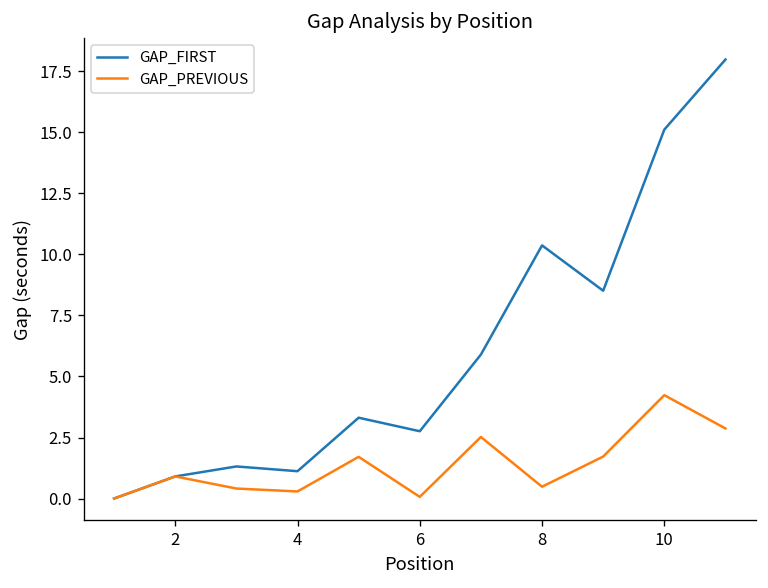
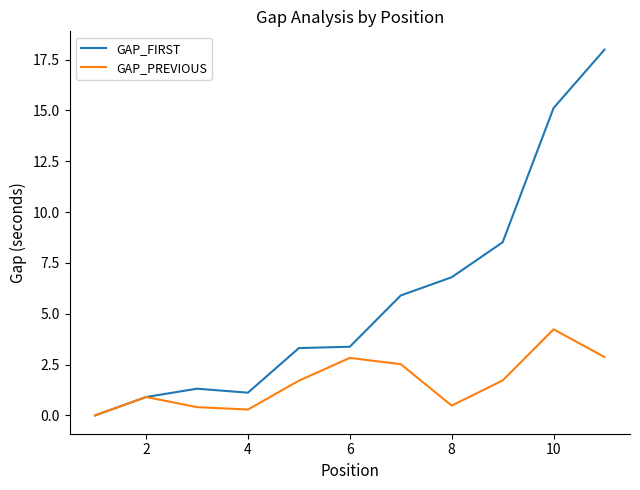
GAP_FIRST, 6: 2.8 -> 3.4
GAP_PREVIOUS, 6: 0.1 -> 2.8
GAP_FIRST, 8: 10.4 -> 6.8
